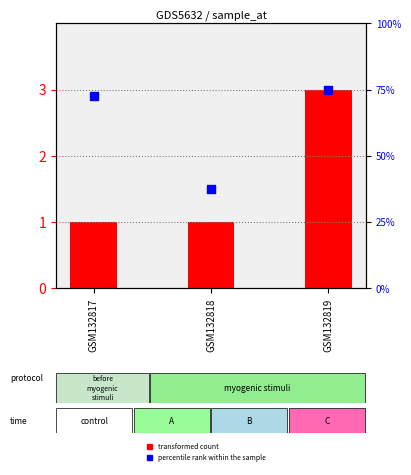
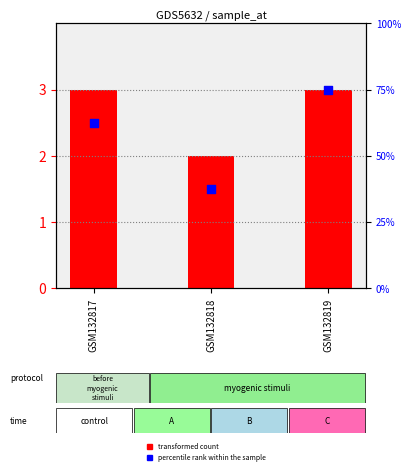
transformed count, GSM132817: 1 -> 3
transformed count, GSM132818: 1 -> 2
percentile rank within the sample, GSM132817: 73% -> 63%
